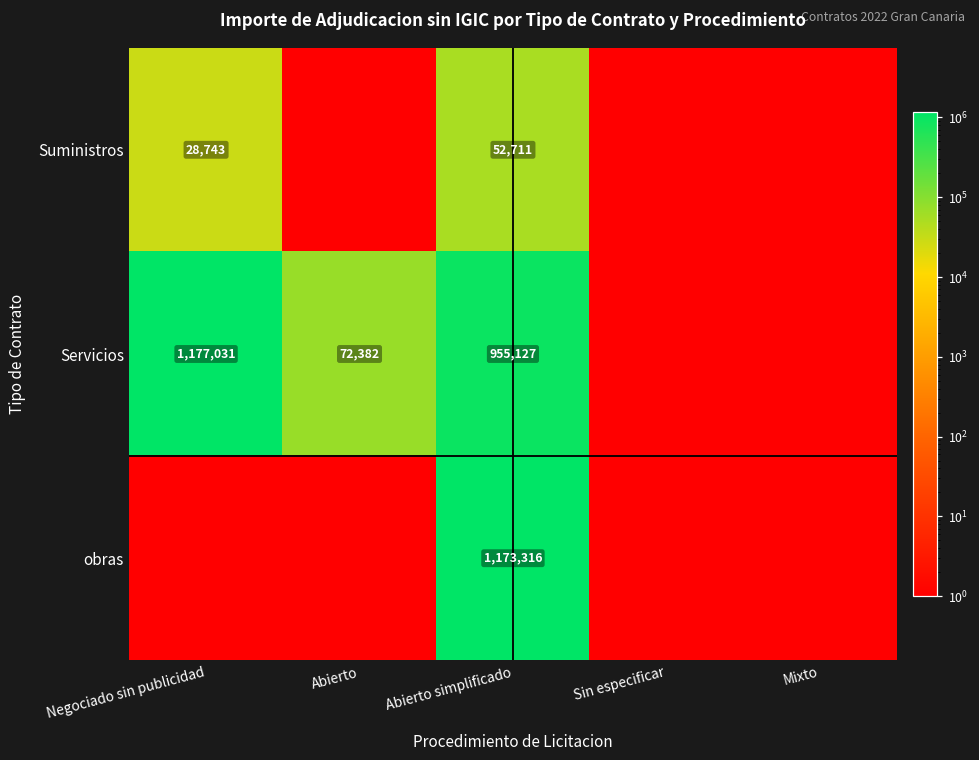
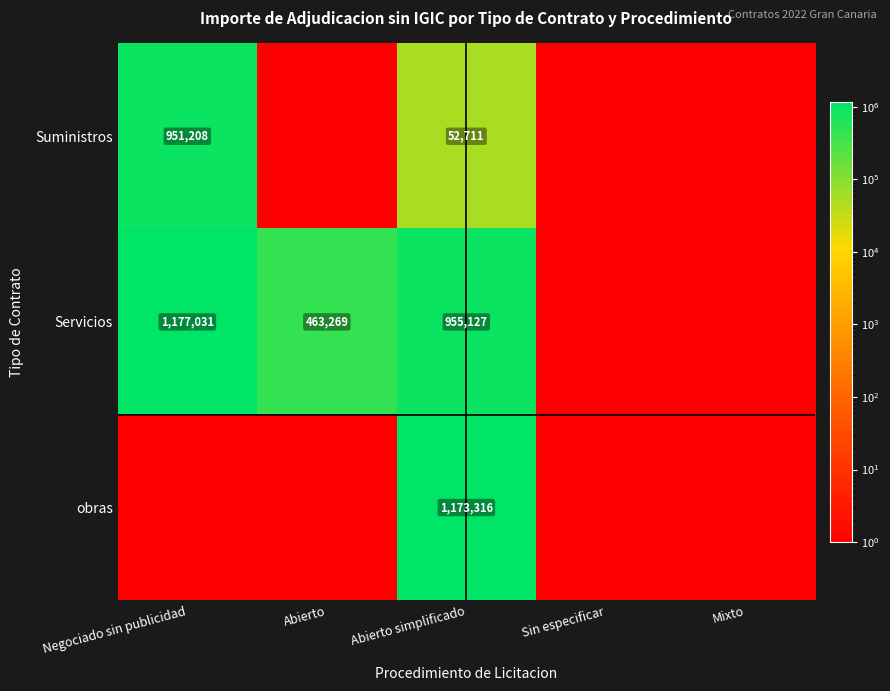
Suministros, Negociado sin publicidad: 28,743 -> 951,208
Servicios, Abierto: 72,382 -> 463,269
